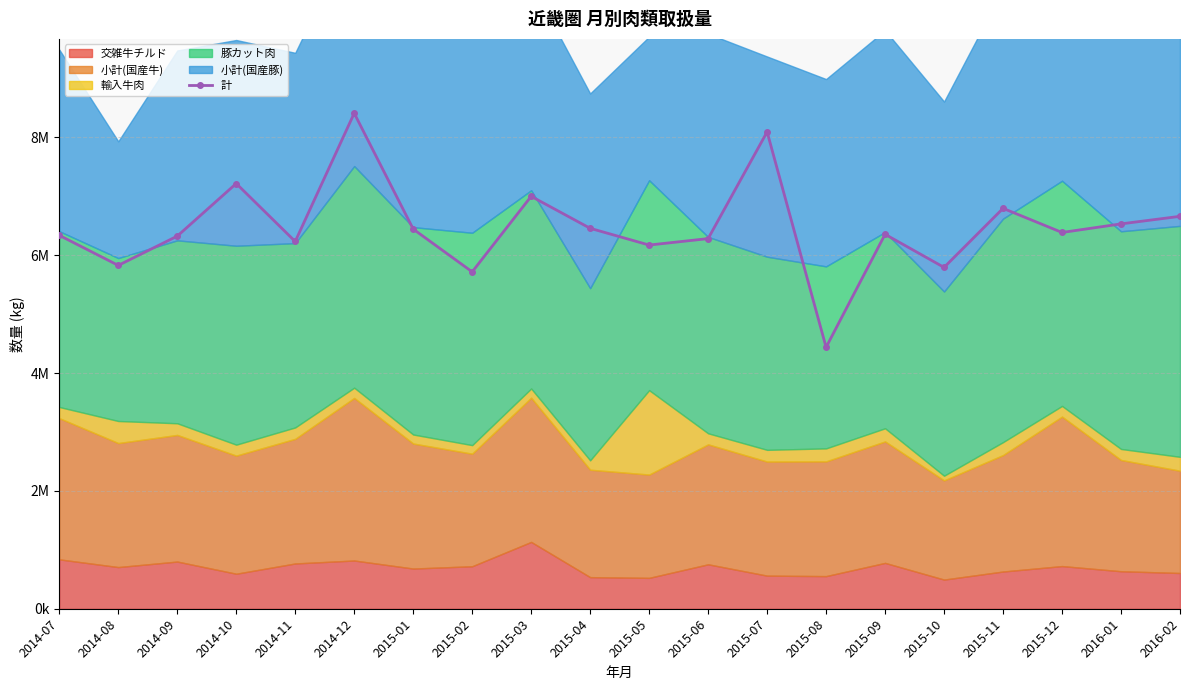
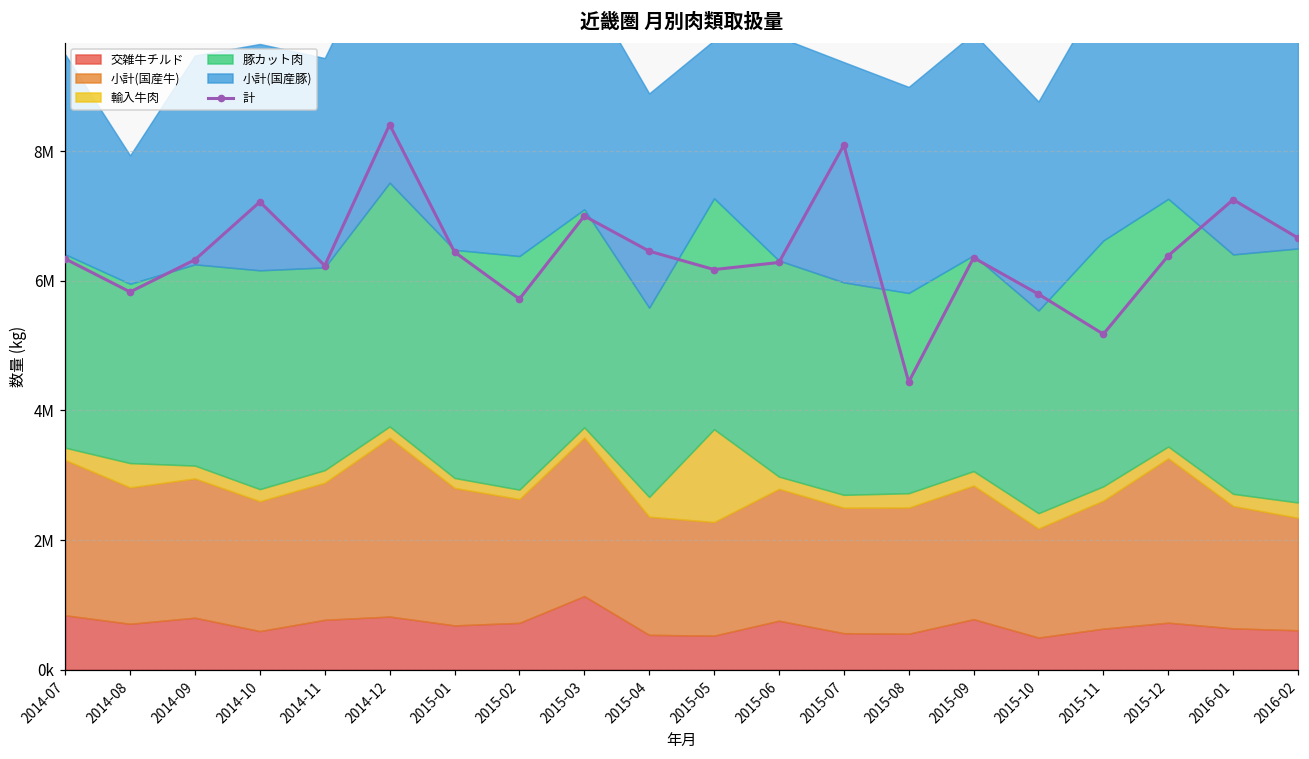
輸入牛肉, 2015-04: 200000 -> 300000
輸入牛肉, 2015-10: 100000 -> 200000
計, 2015-11: 6800000 -> 5200000
計, 2016-01: 6500000 -> 7300000
